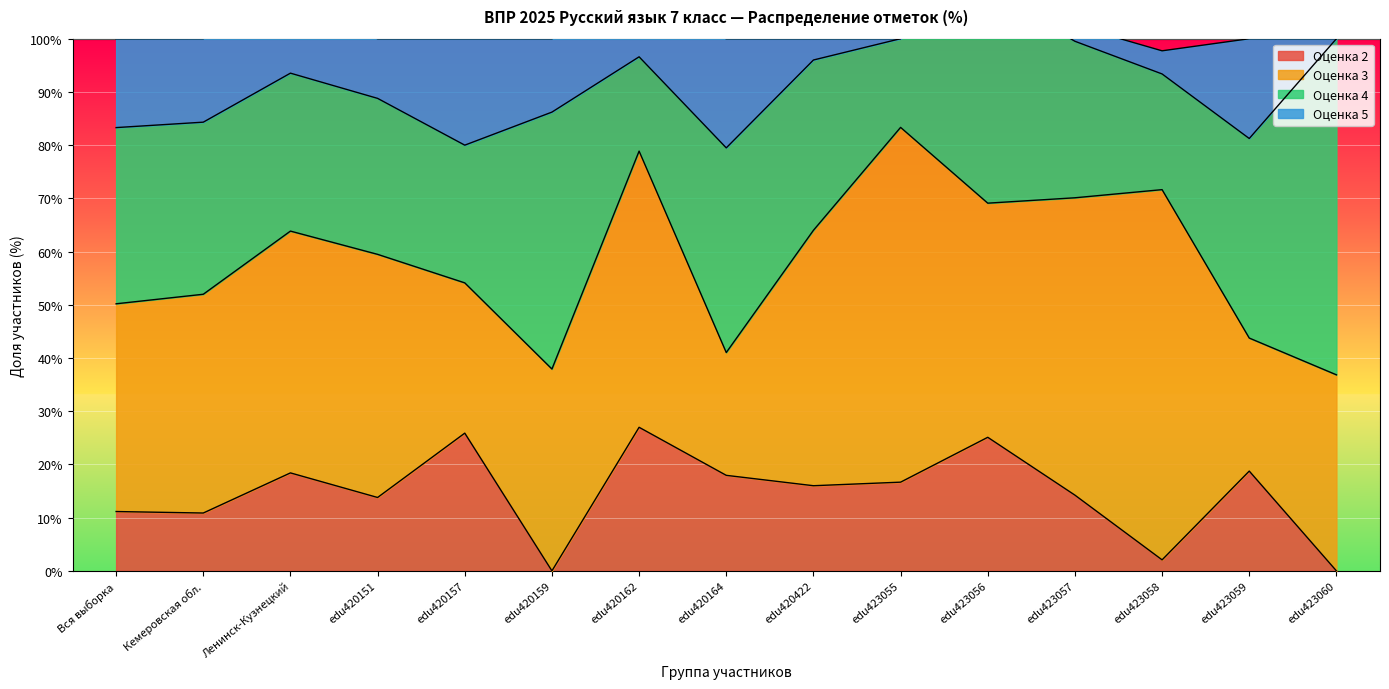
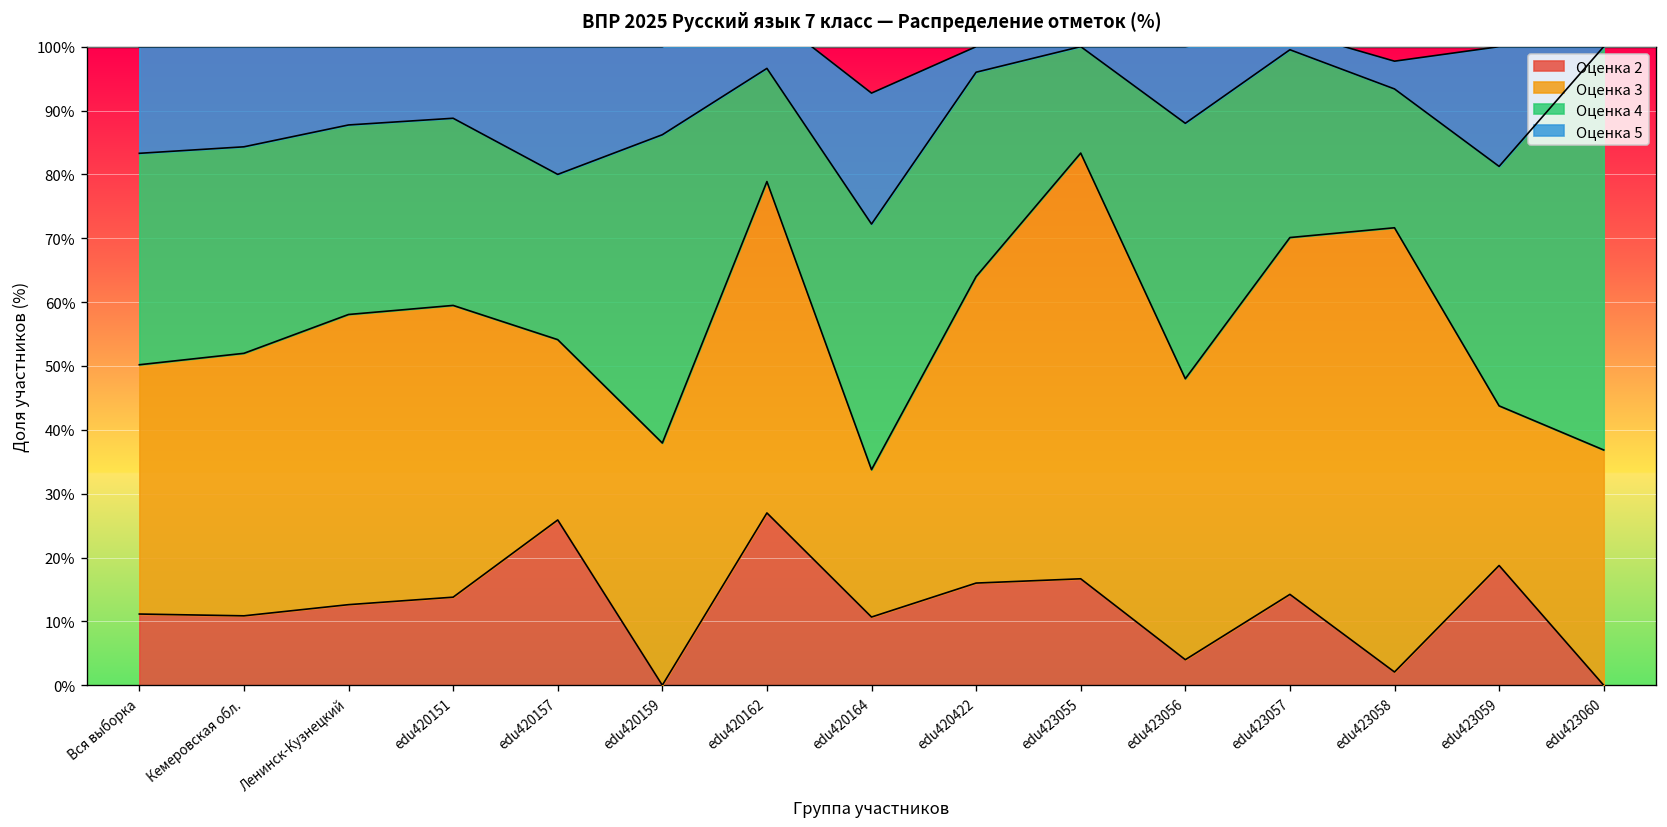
Оценка 2, Ленинск-Кузнецкий: 18% -> 13%
Оценка 2, edu420164: 18% -> 11%
Оценка 2, edu423056: 25% -> 4%
